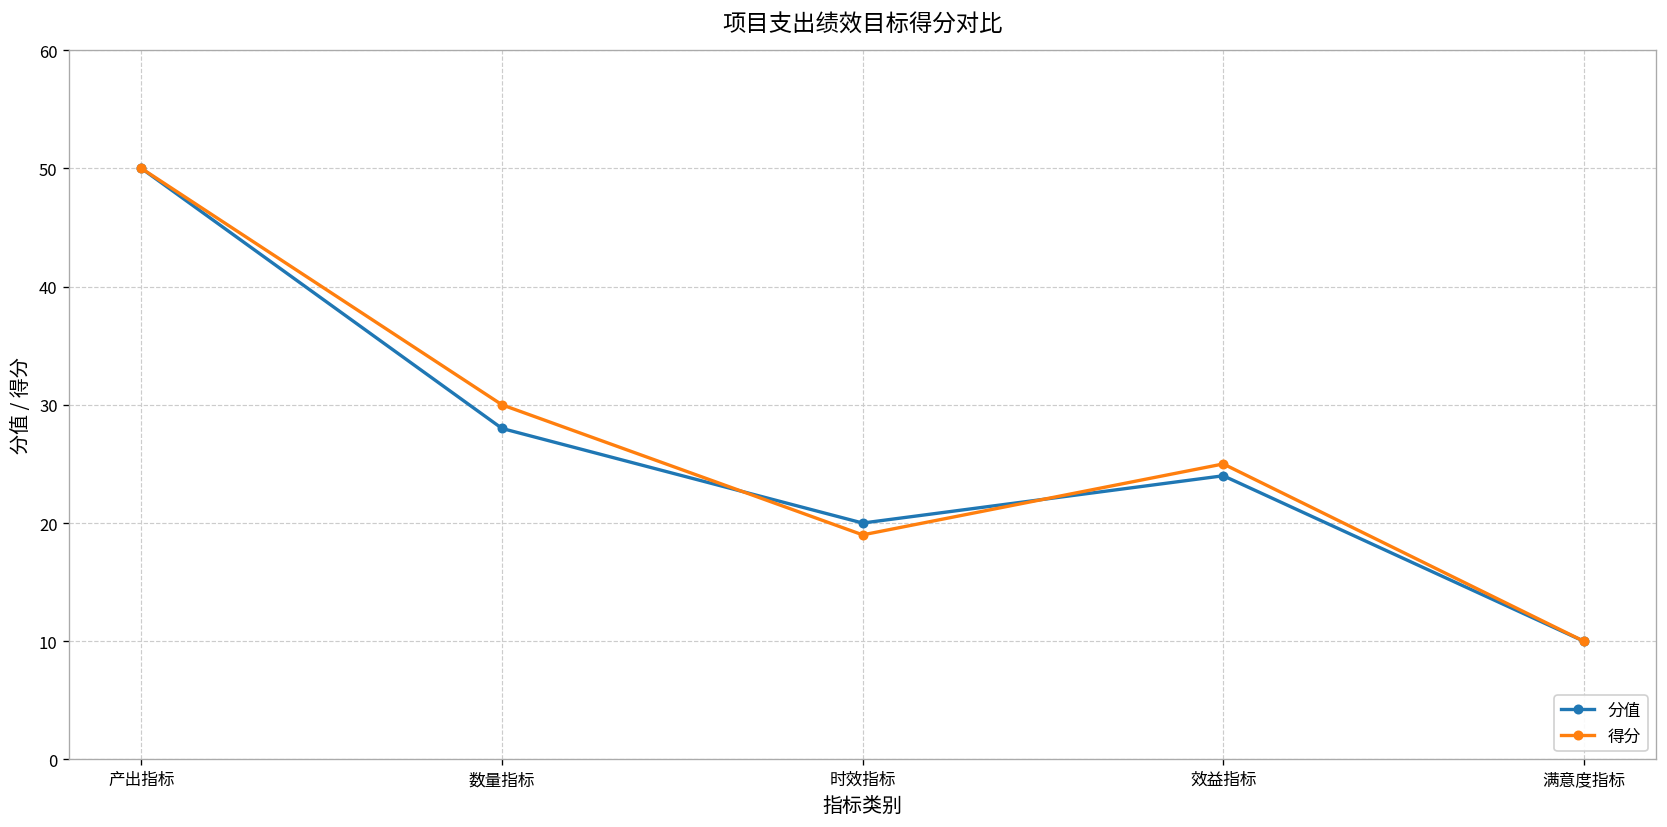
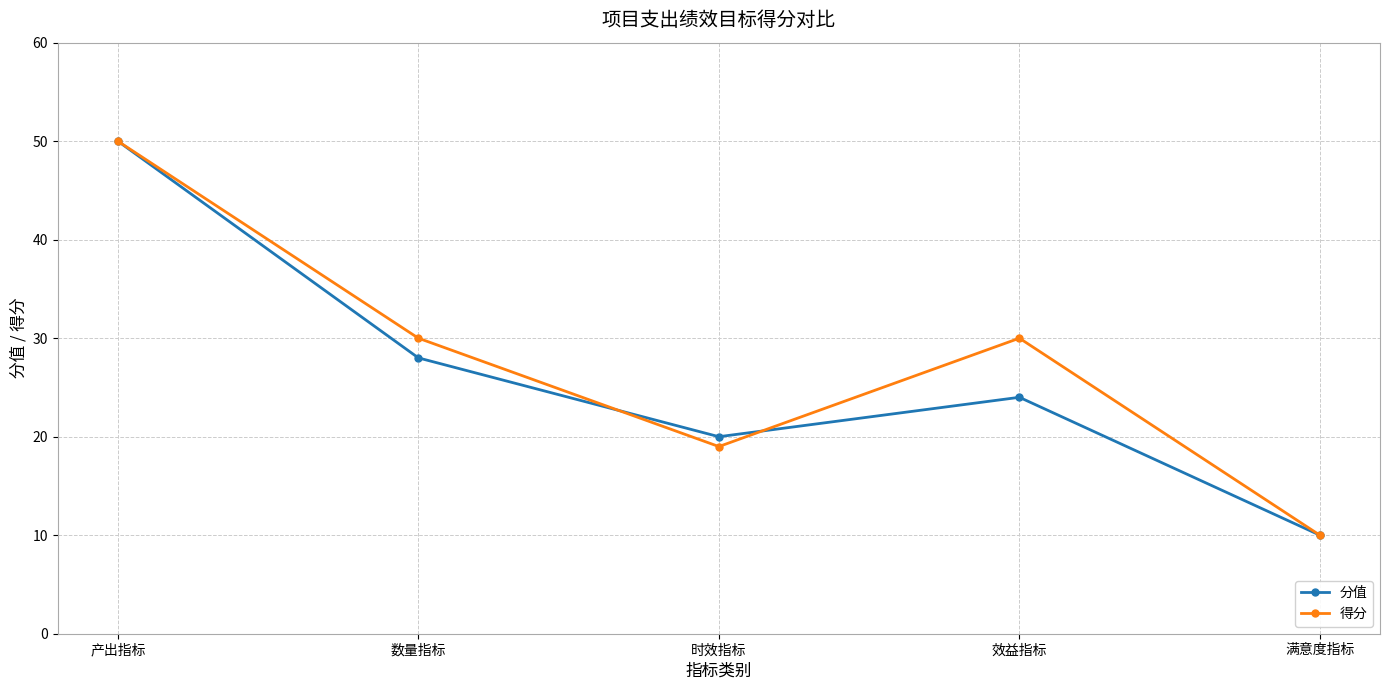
得分, 效益指标: 25 -> 30
